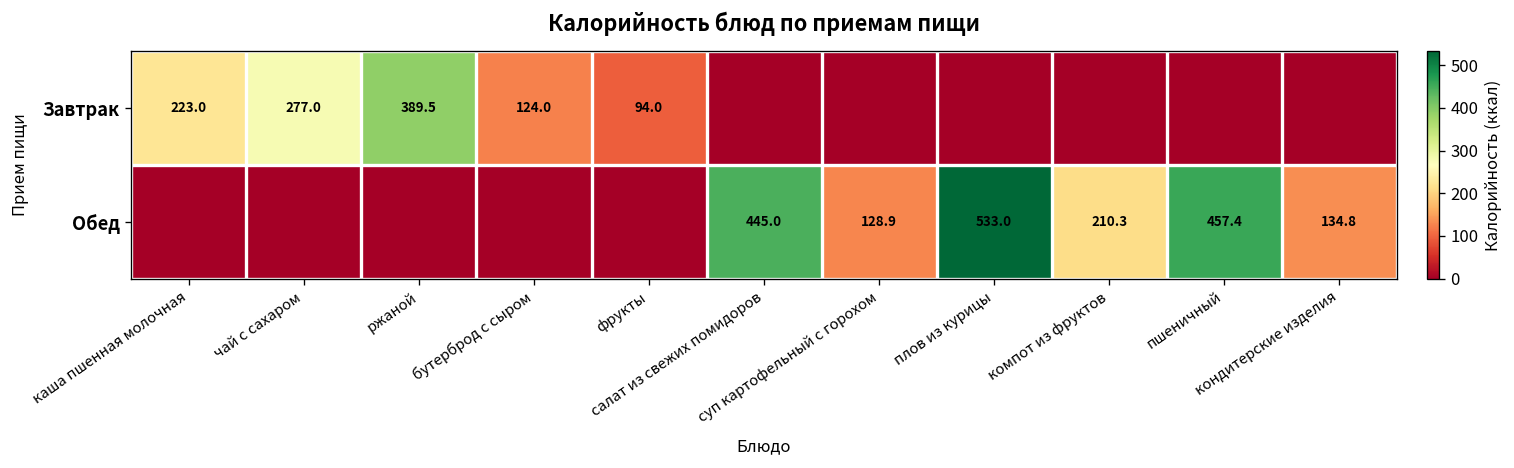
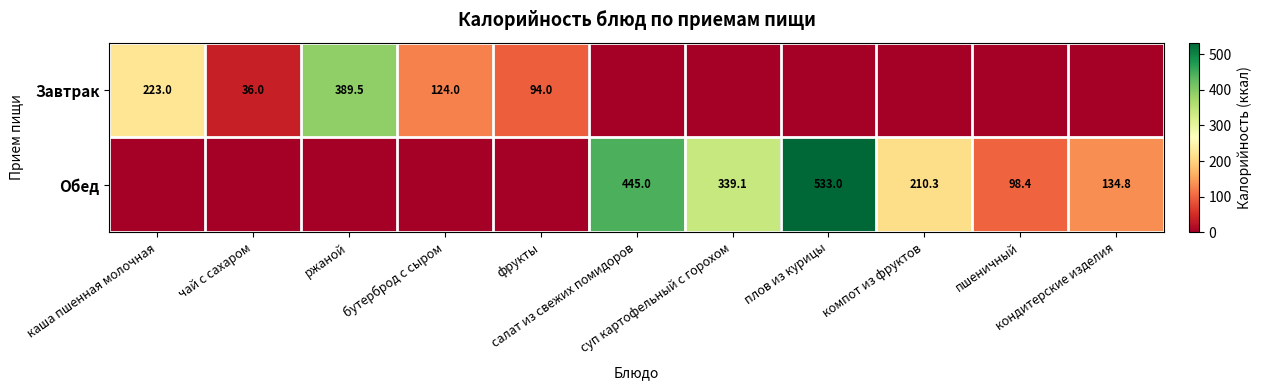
Завтрак, чай с сахаром: 277.0 -> 36.0
Обед, суп картофельный с горохом: 128.9 -> 339.1
Обед, пшеничный: 457.4 -> 98.4
